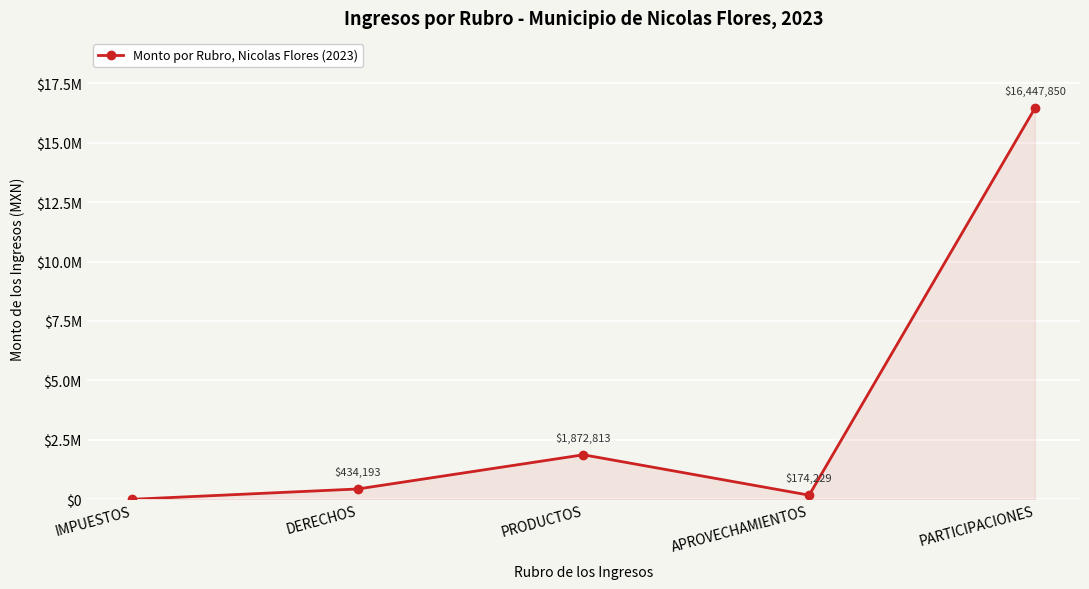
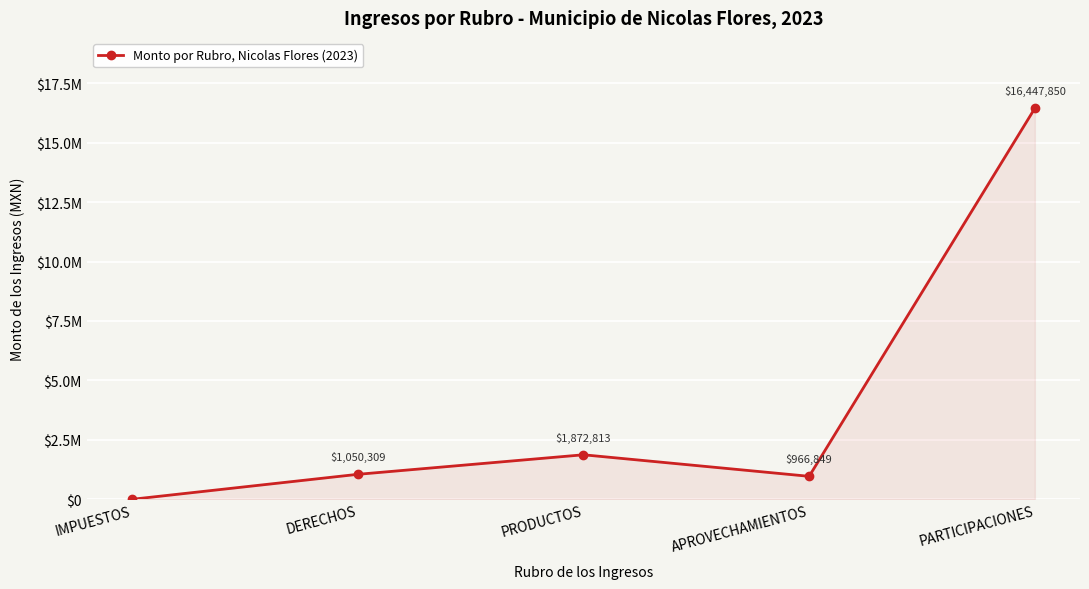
DERECHOS: $434,193 -> $1,050,309
APROVECHAMIENTOS: $174,229 -> $966,849
